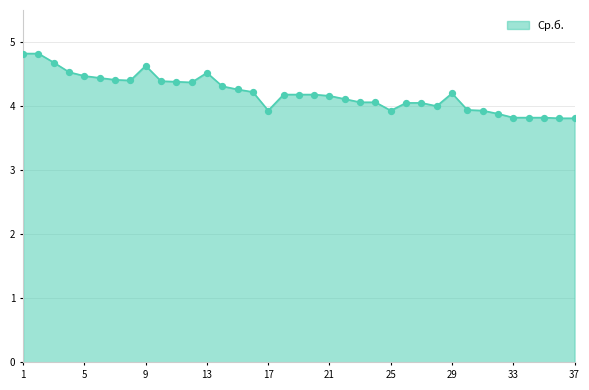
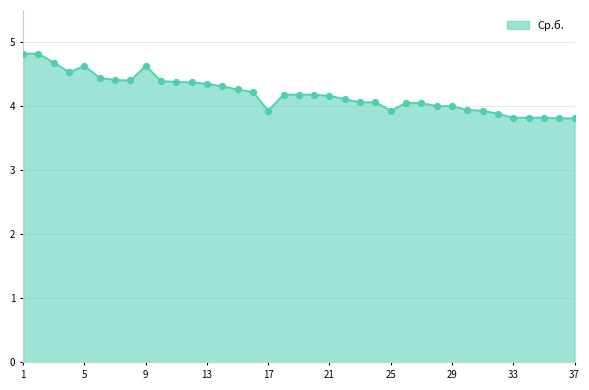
5: 4.5 -> 4.6
13: 4.5 -> 4.4
29: 4.2 -> 4.0
